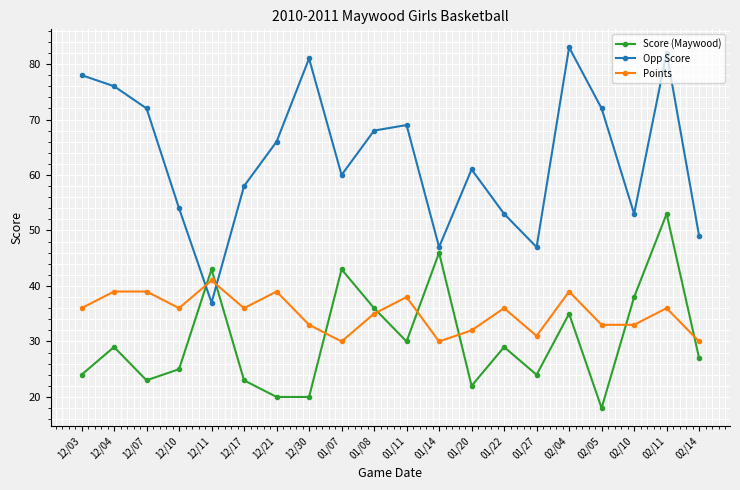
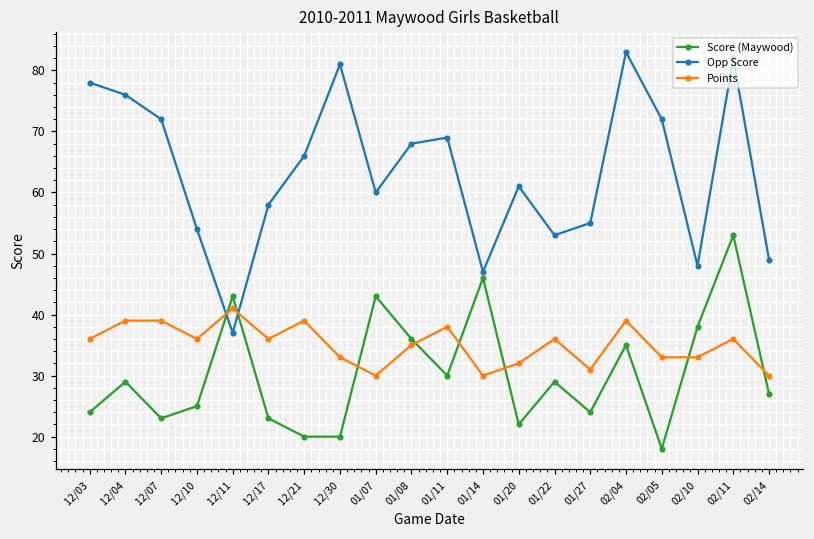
Opp Score, 01/27: 47 -> 55
Opp Score, 02/10: 53 -> 48
